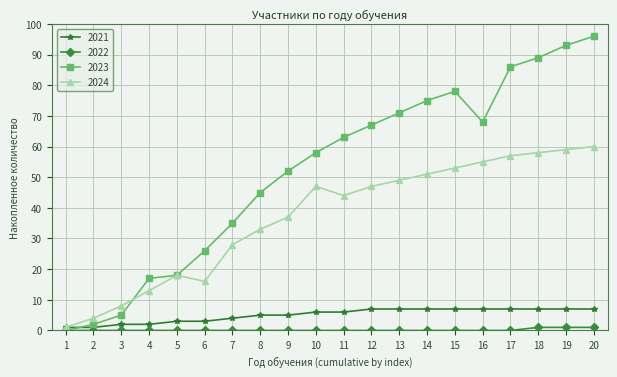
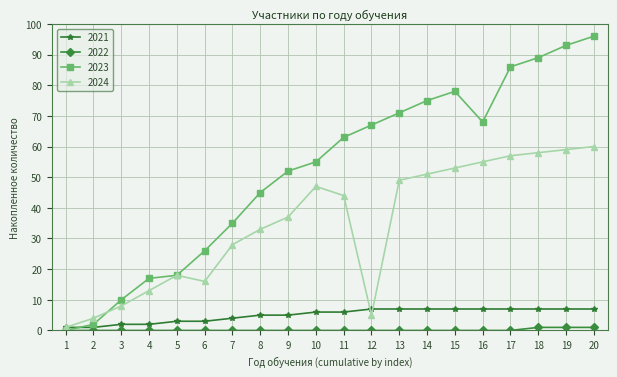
2023, 3: 5 -> 10
2023, 10: 58 -> 55
2024, 12: 47 -> 5
